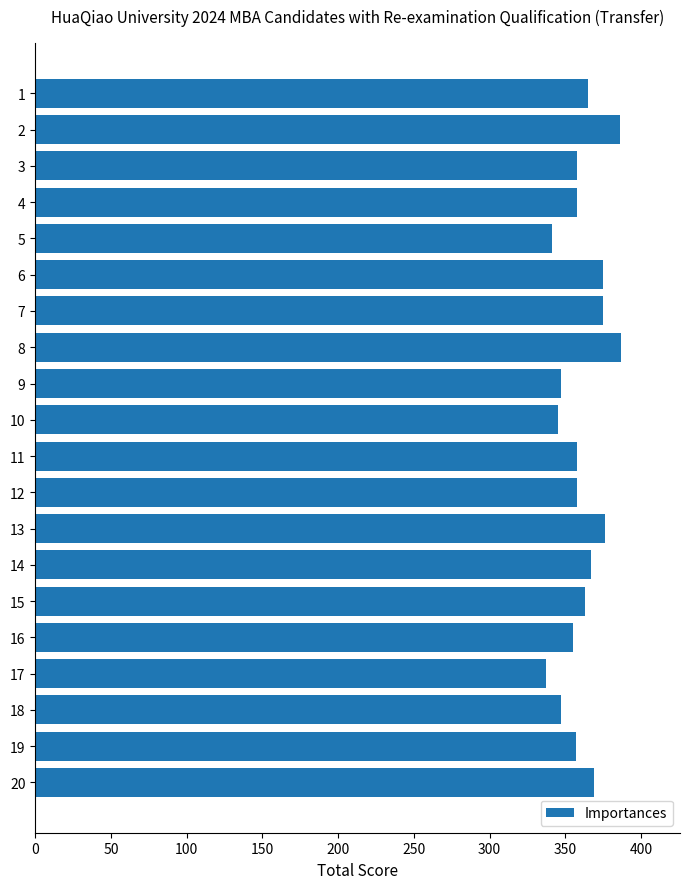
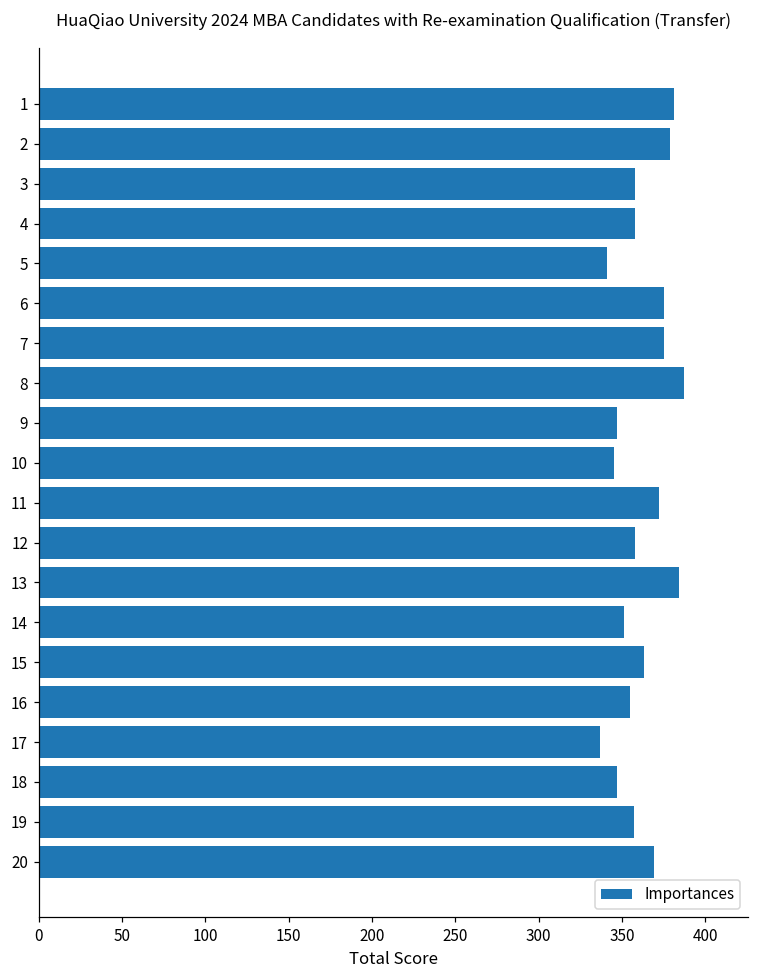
1: 365 -> 381
2: 386 -> 379
11: 358 -> 372
13: 376 -> 384
14: 367 -> 351
